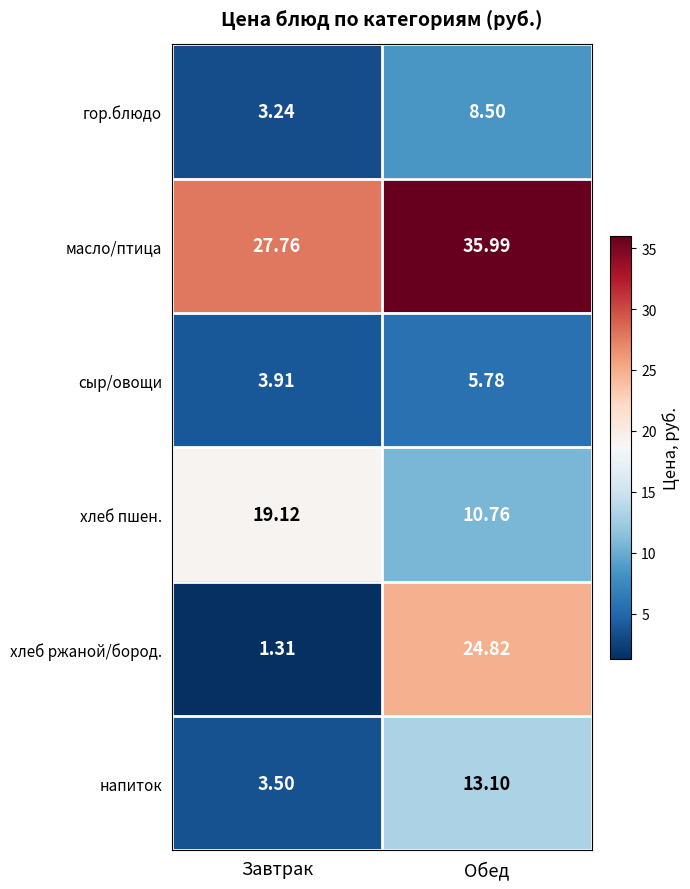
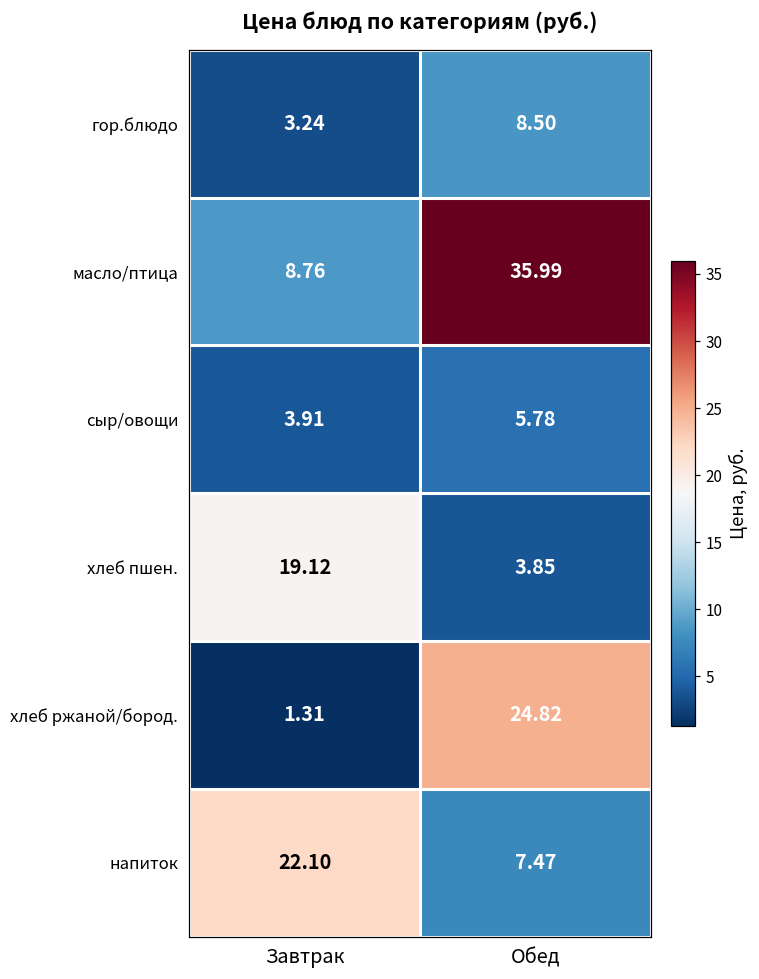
масло/птица, Завтрак: 27.76 -> 8.76
хлеб пшен., Обед: 10.76 -> 3.85
напиток, Завтрак: 3.50 -> 22.10
напиток, Обед: 13.10 -> 7.47
